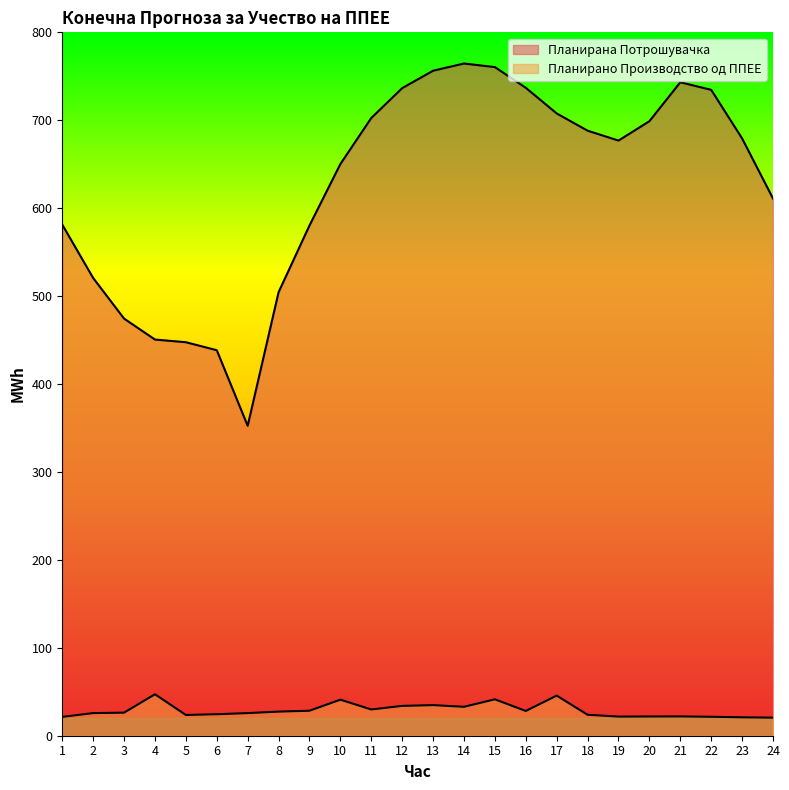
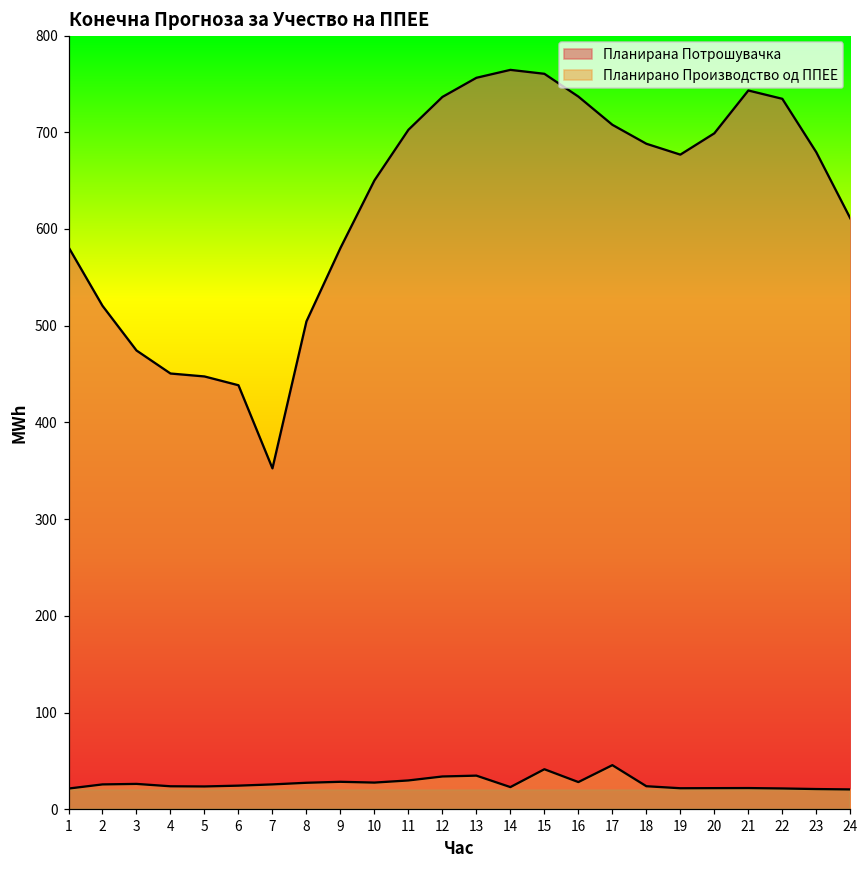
Планирано Производство од ППЕЕ, 4: 50 -> 20
Планирано Производство од ППЕЕ, 10: 40 -> 30
Планирано Производство од ППЕЕ, 14: 30 -> 20
